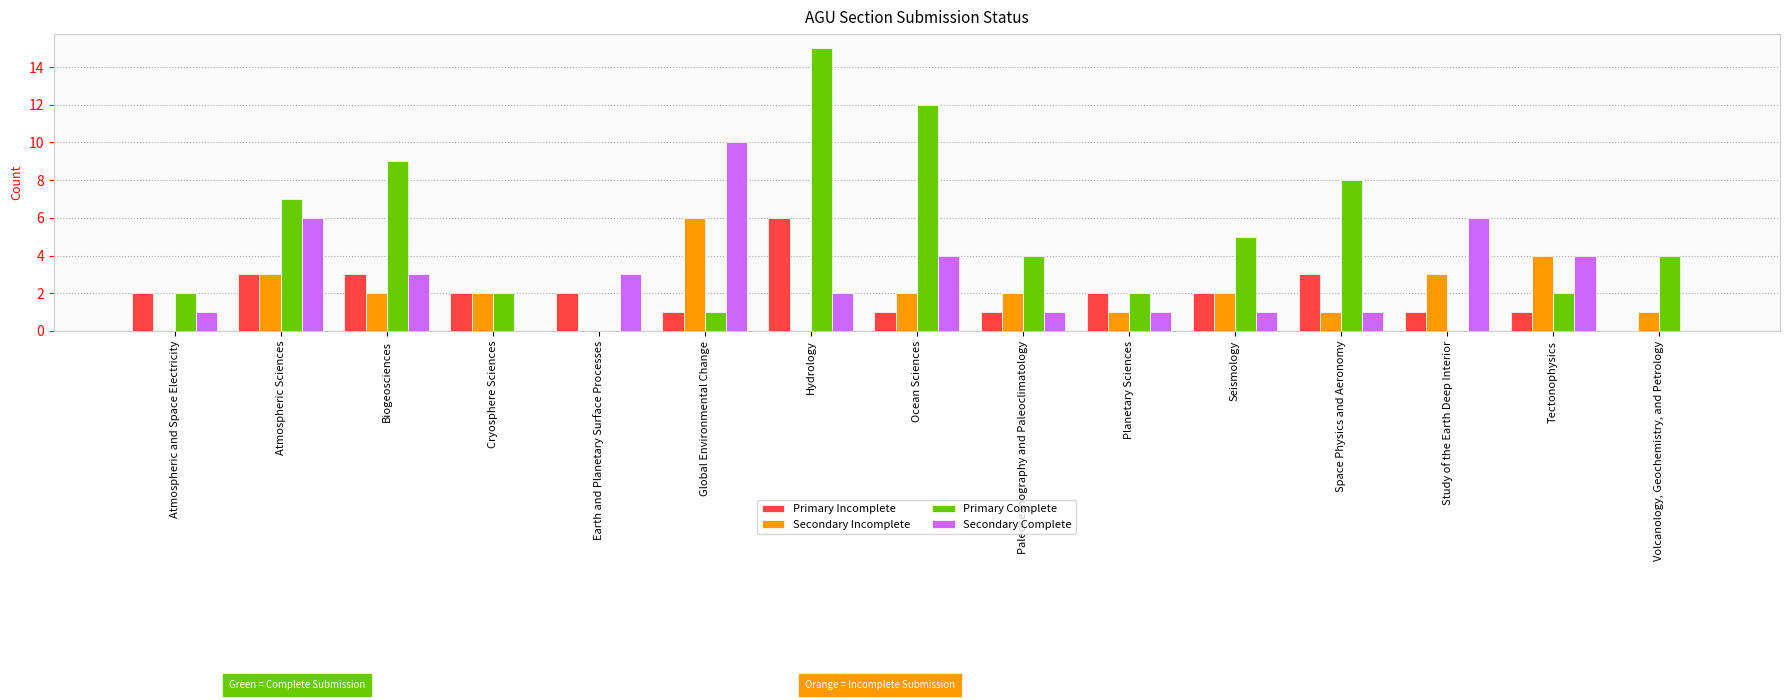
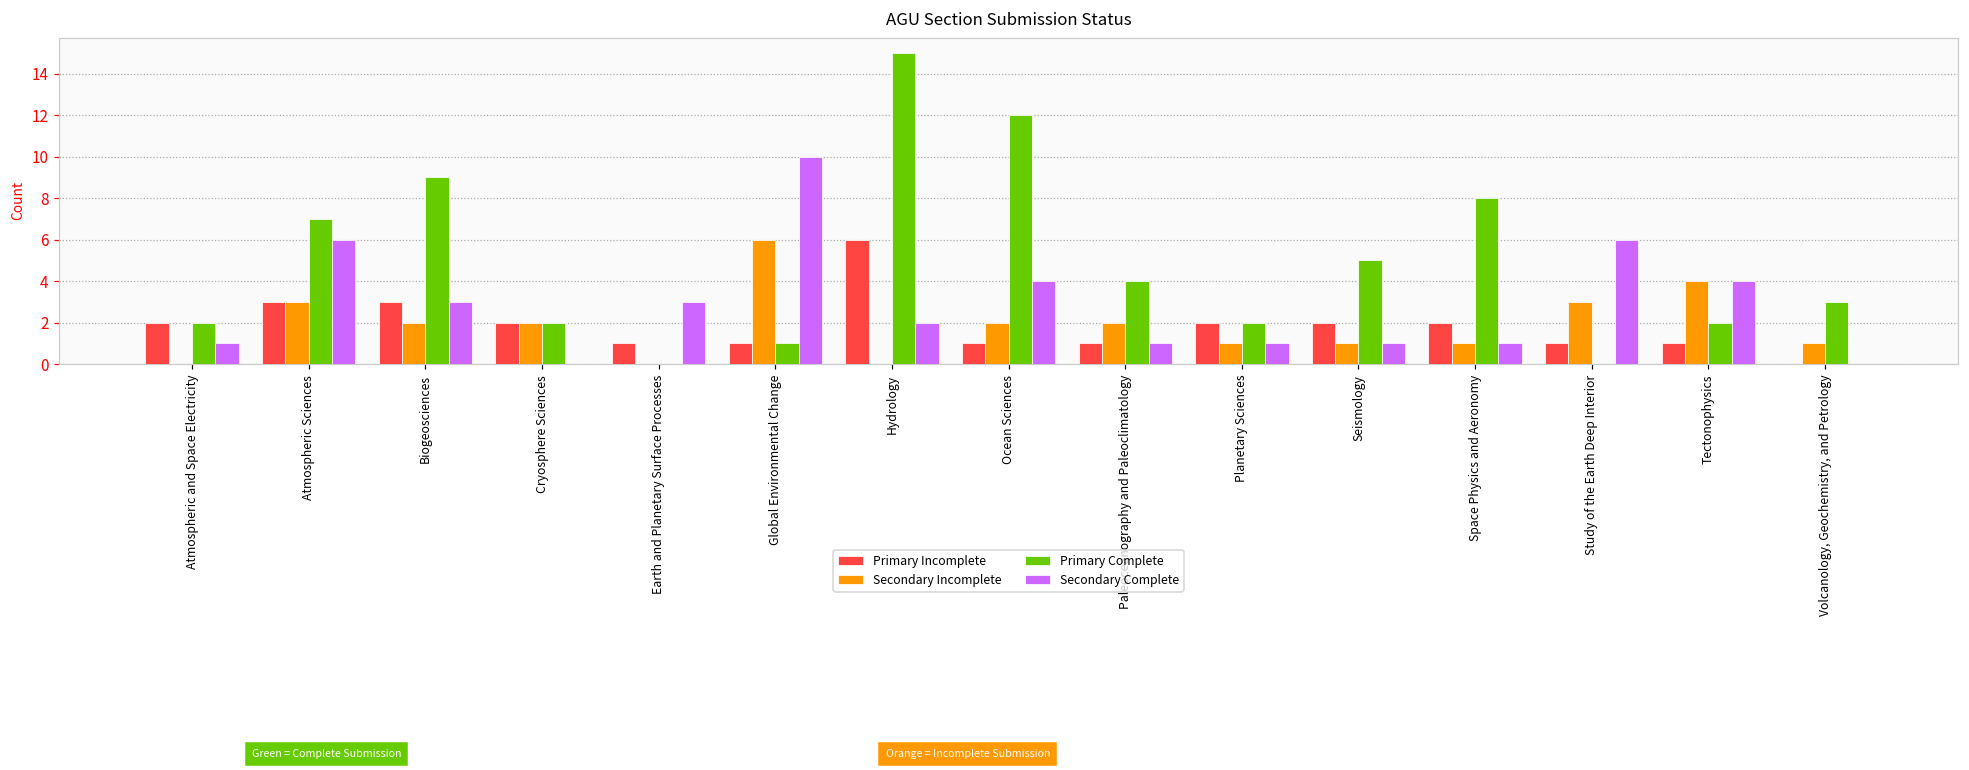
Primary Incomplete, Earth and Planetary Surface Processes: 2 -> 1
Secondary Incomplete, Seismology: 2 -> 1
Primary Incomplete, Space Physics and Aeronomy: 3 -> 2
Primary Complete, Volcanology, Geochemistry, and Petrology: 4 -> 3
